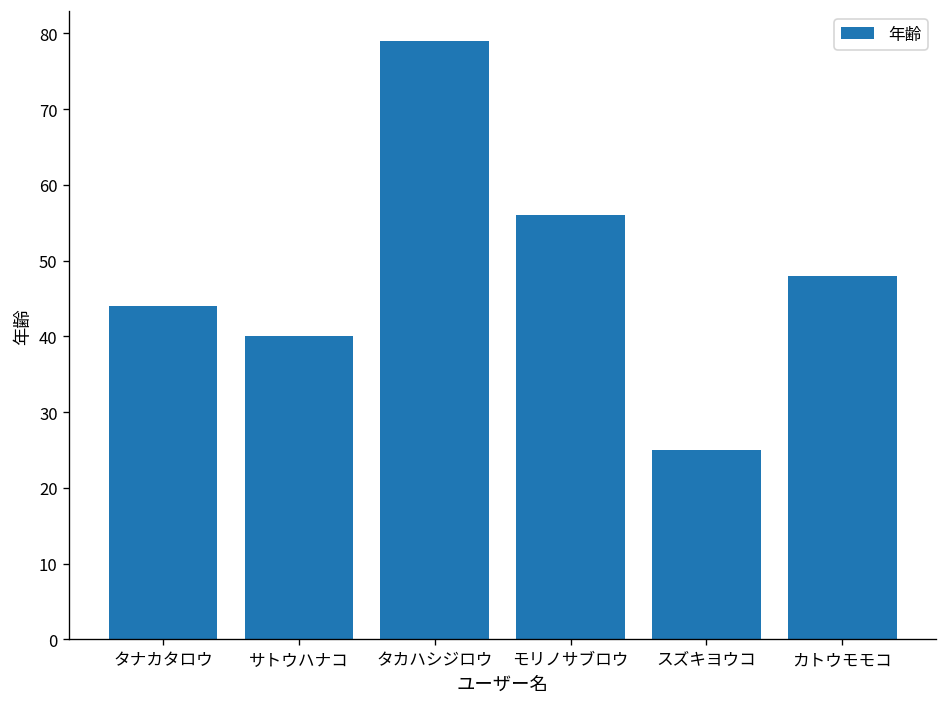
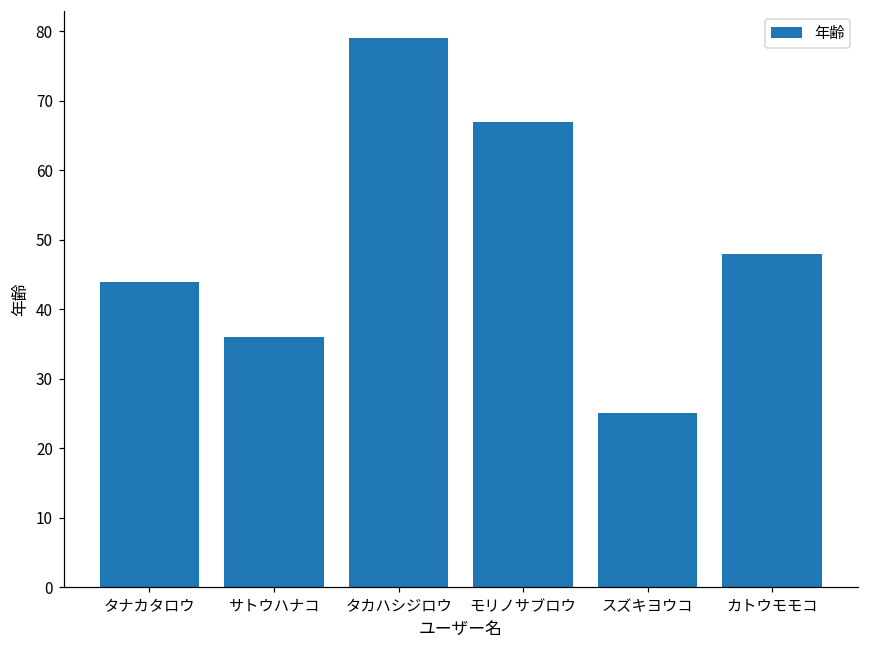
サトウハナコ: 40 -> 36
モリノサブロウ: 56 -> 67
